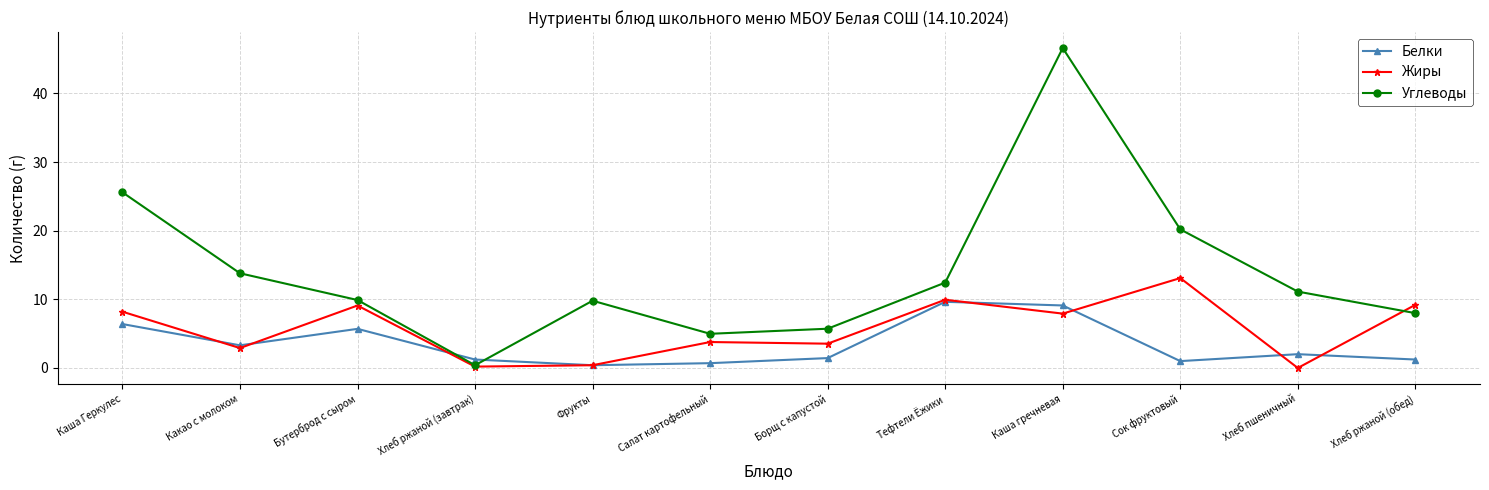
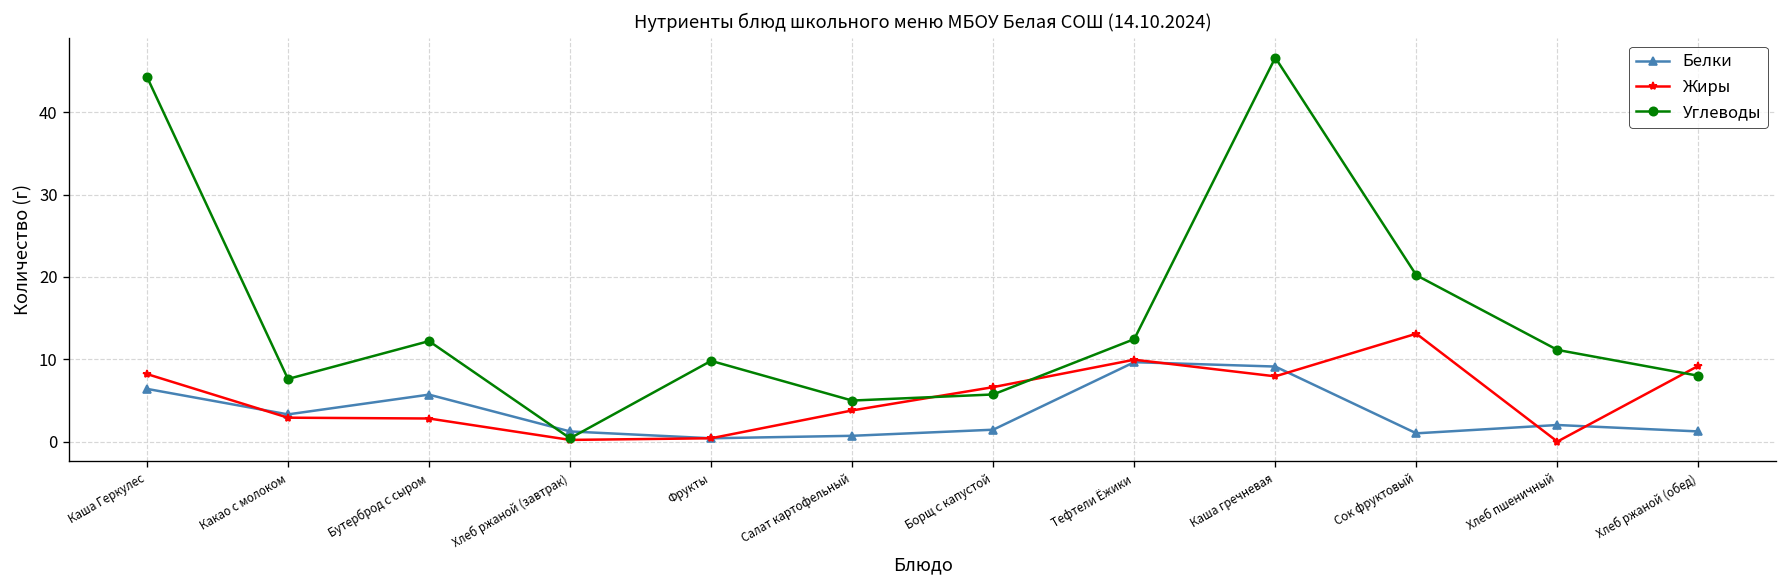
Углеводы, Каша Геркулес: 26 -> 44
Углеводы, Какао с молоком: 14 -> 8
Жиры, Бутерброд с сыром: 9 -> 3
Углеводы, Бутерброд с сыром: 10 -> 12
Жиры, Борщ с капустой: 4 -> 7
